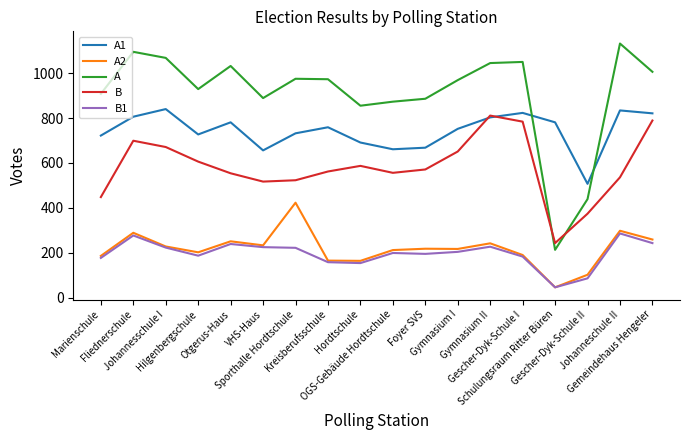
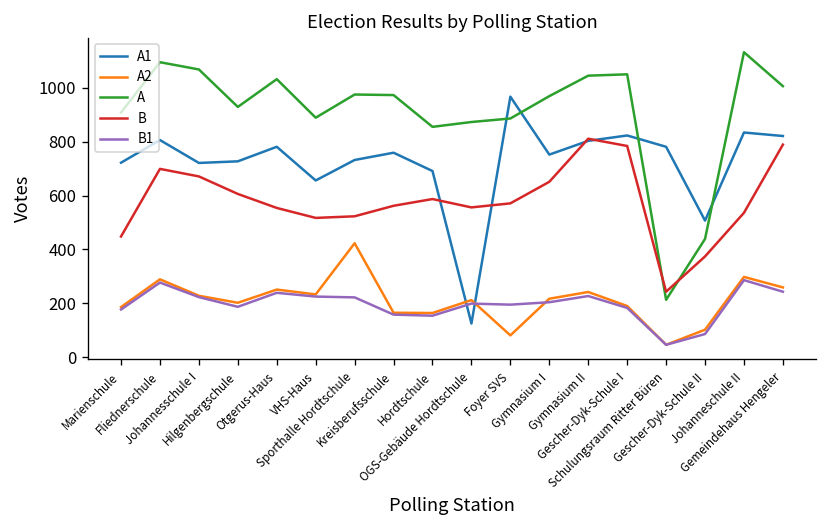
A1, Johannesschule I: 840 -> 720
A1, OGS-Gebäude Hordtschule: 660 -> 130
A1, Foyer SVS: 670 -> 970
A2, Foyer SVS: 220 -> 80
